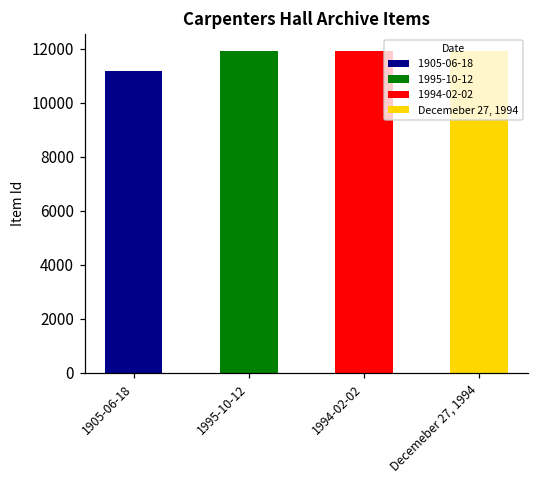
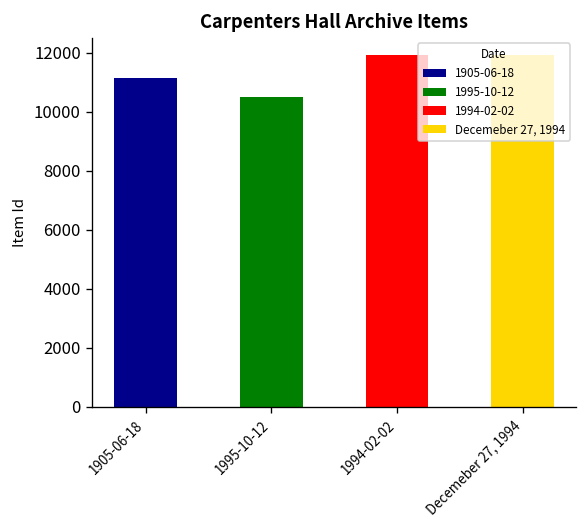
1995-10-12: 11900 -> 10500
